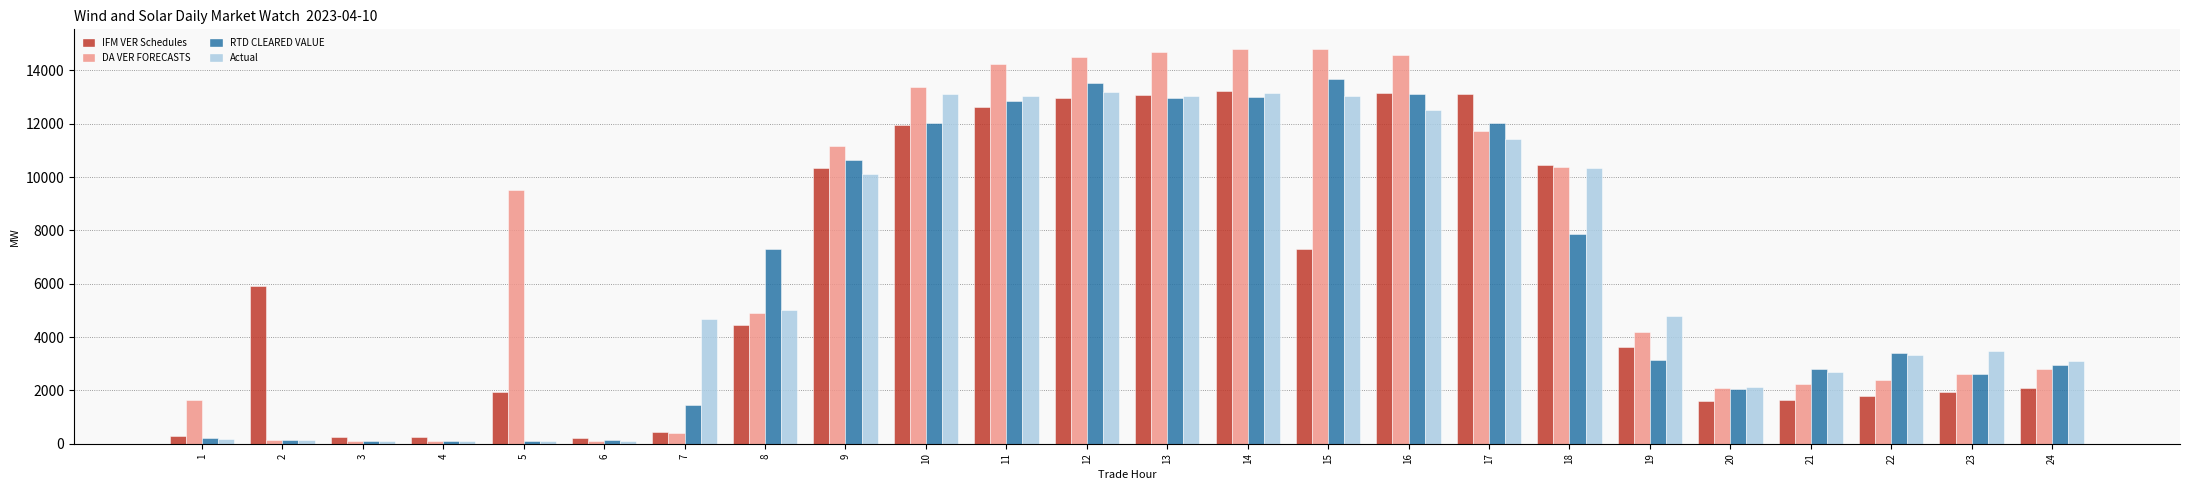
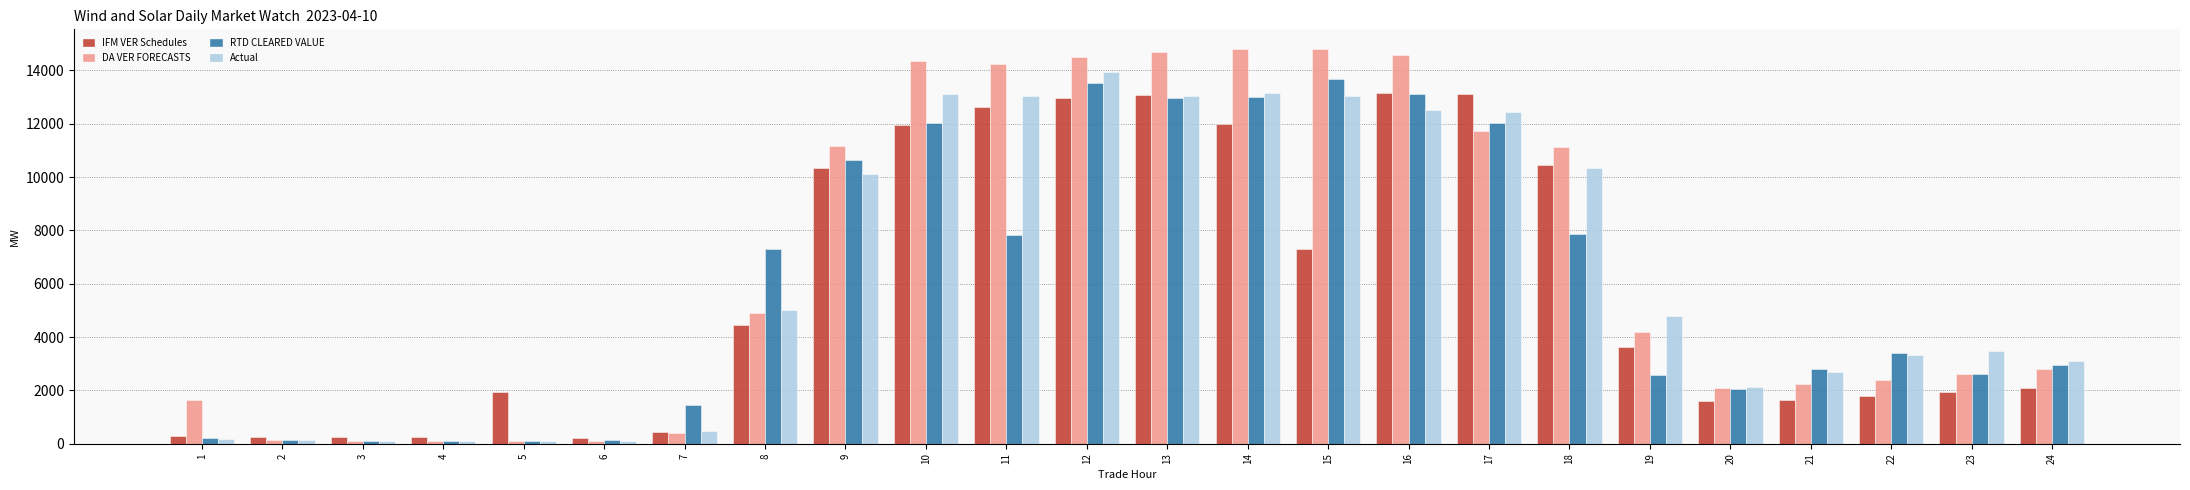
IFM VER Schedules, 2: 5900 -> 300
DA VER FORECASTS, 5: 9500 -> 100
Actual, 7: 4700 -> 500
DA VER FORECASTS, 10: 13400 -> 14300
RTD CLEARED VALUE, 11: 12900 -> 7800
Actual, 12: 13200 -> 14000
IFM VER Schedules, 14: 13200 -> 12000
Actual, 17: 11400 -> 12400
DA VER FORECASTS, 18: 10400 -> 11100
RTD CLEARED VALUE, 19: 3100 -> 2600
